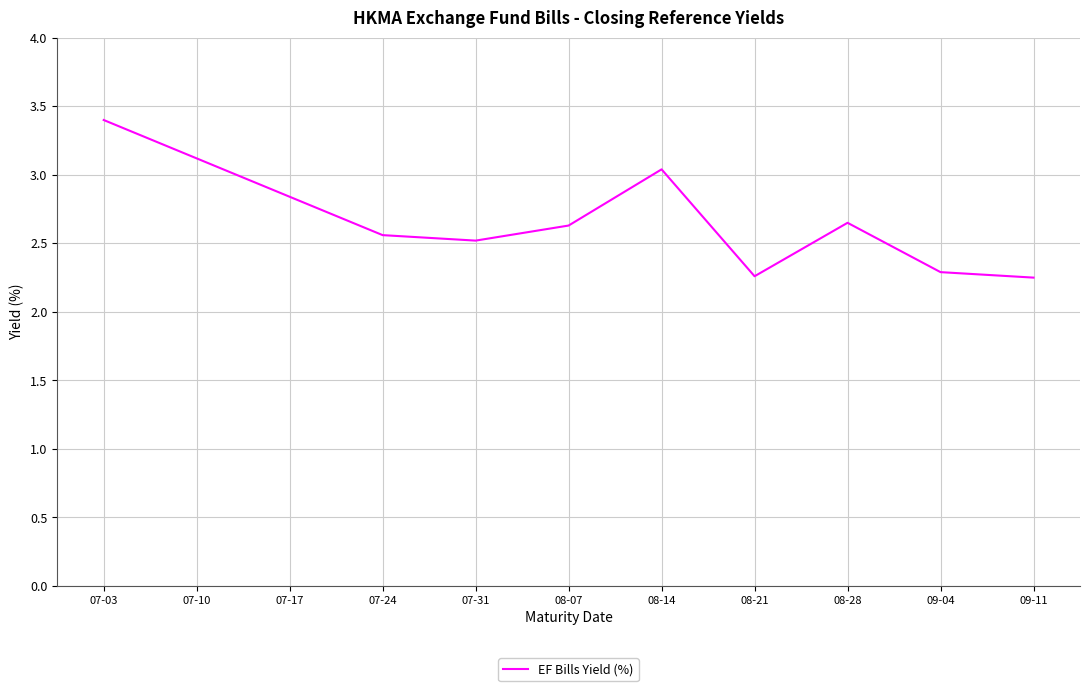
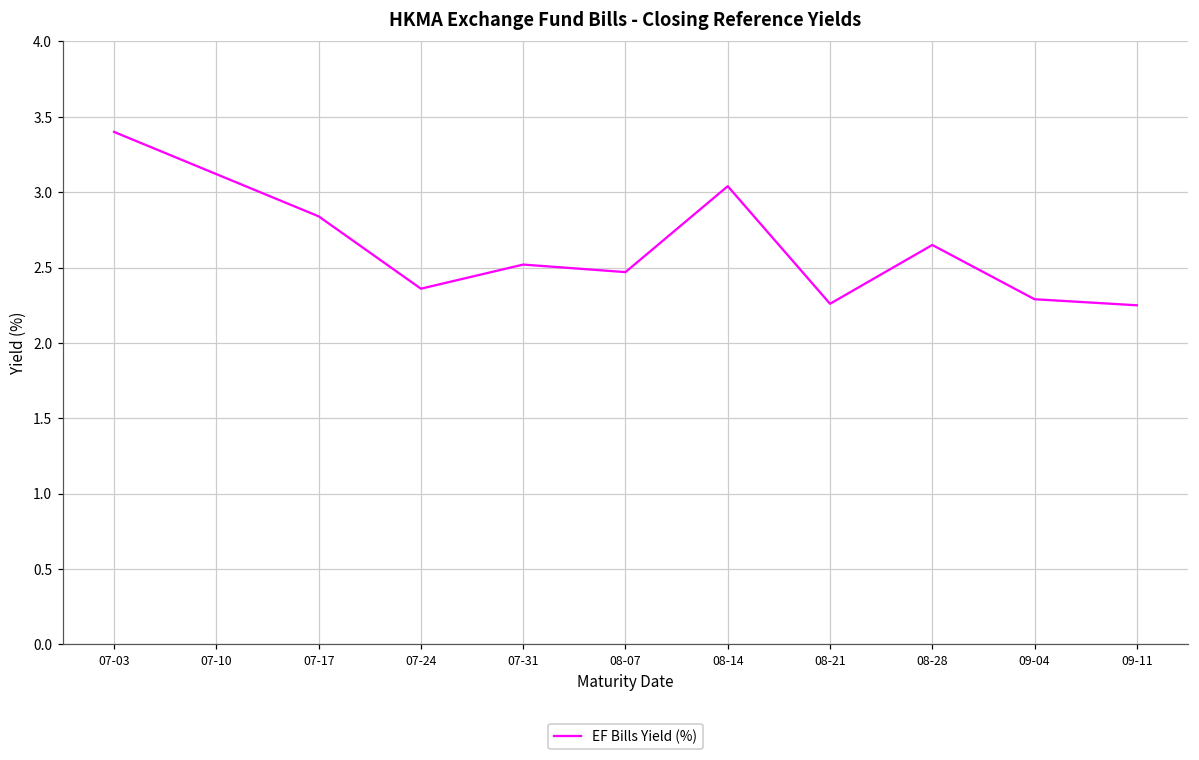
07-24: 2.56 -> 2.36
08-07: 2.63 -> 2.47
